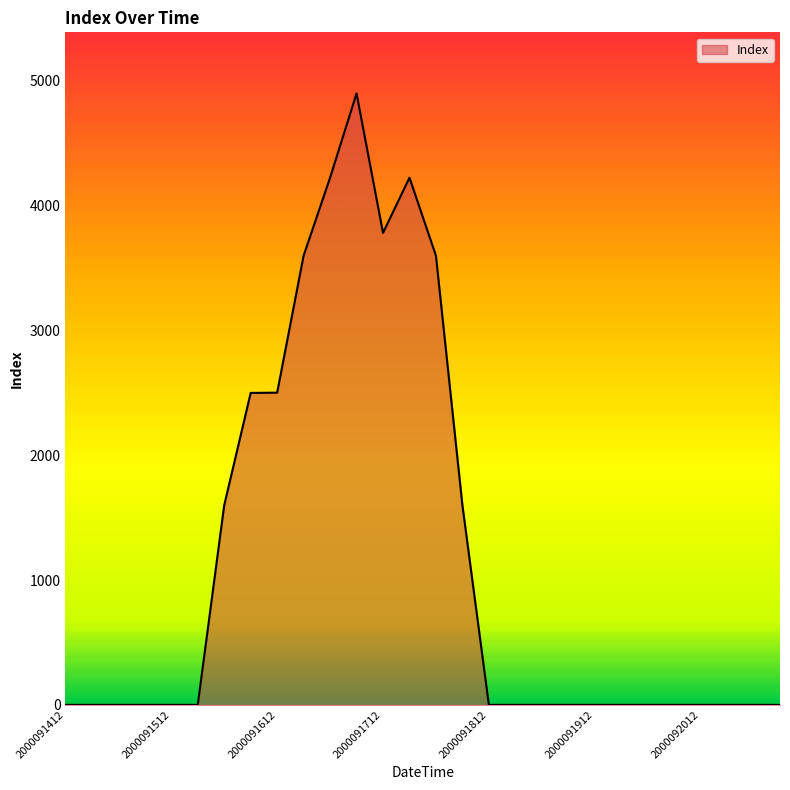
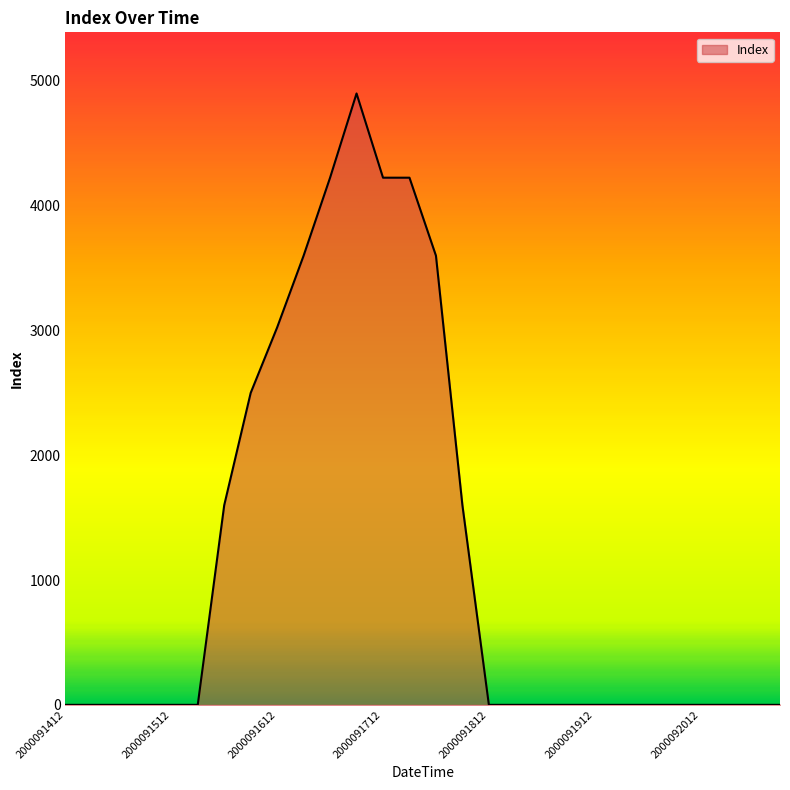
2000091612: 2500 -> 3030
2000091712: 3780 -> 4230
